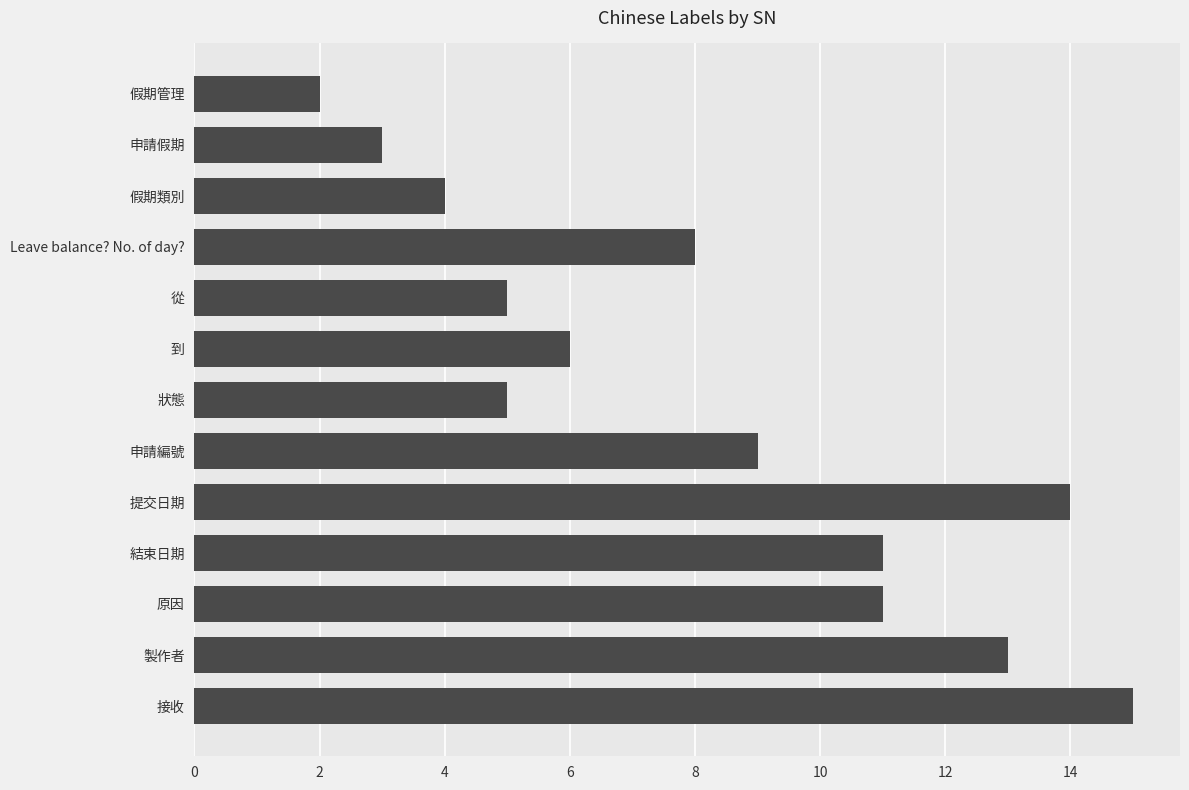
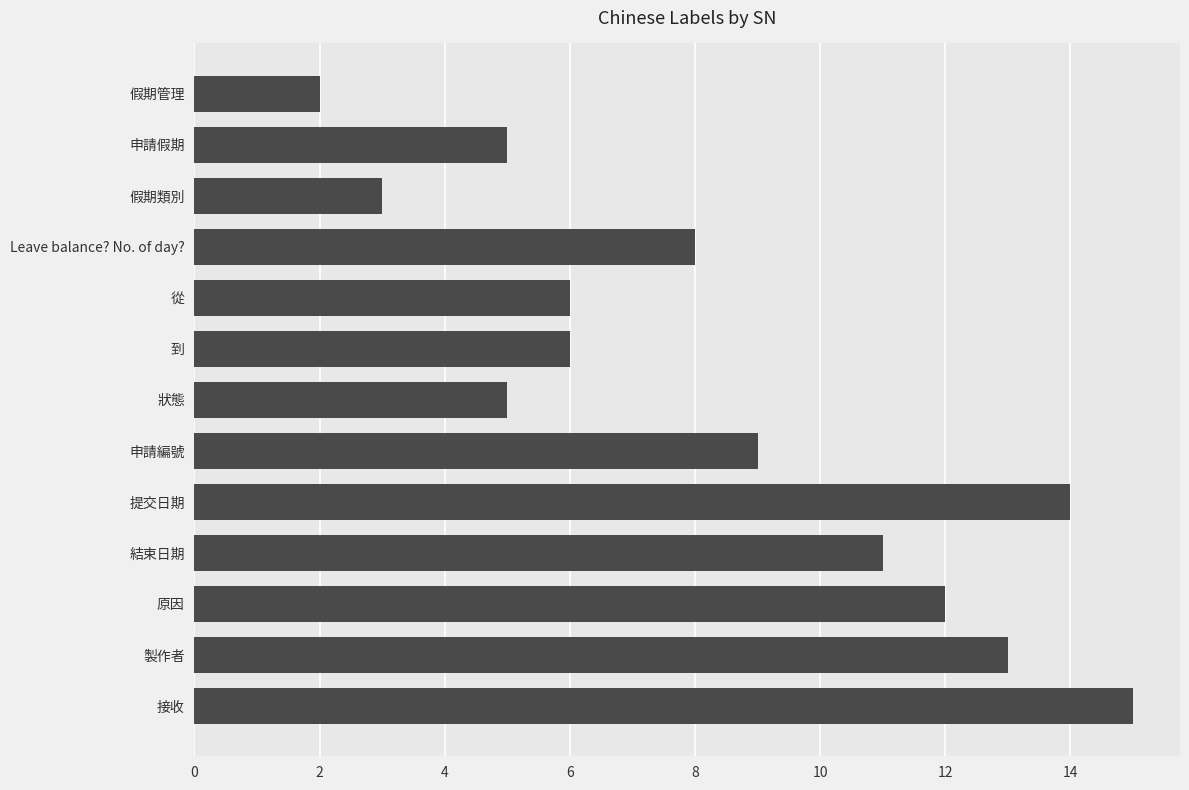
申請假期: 3 -> 5
假期類別: 4 -> 3
從: 5 -> 6
原因: 11 -> 12
